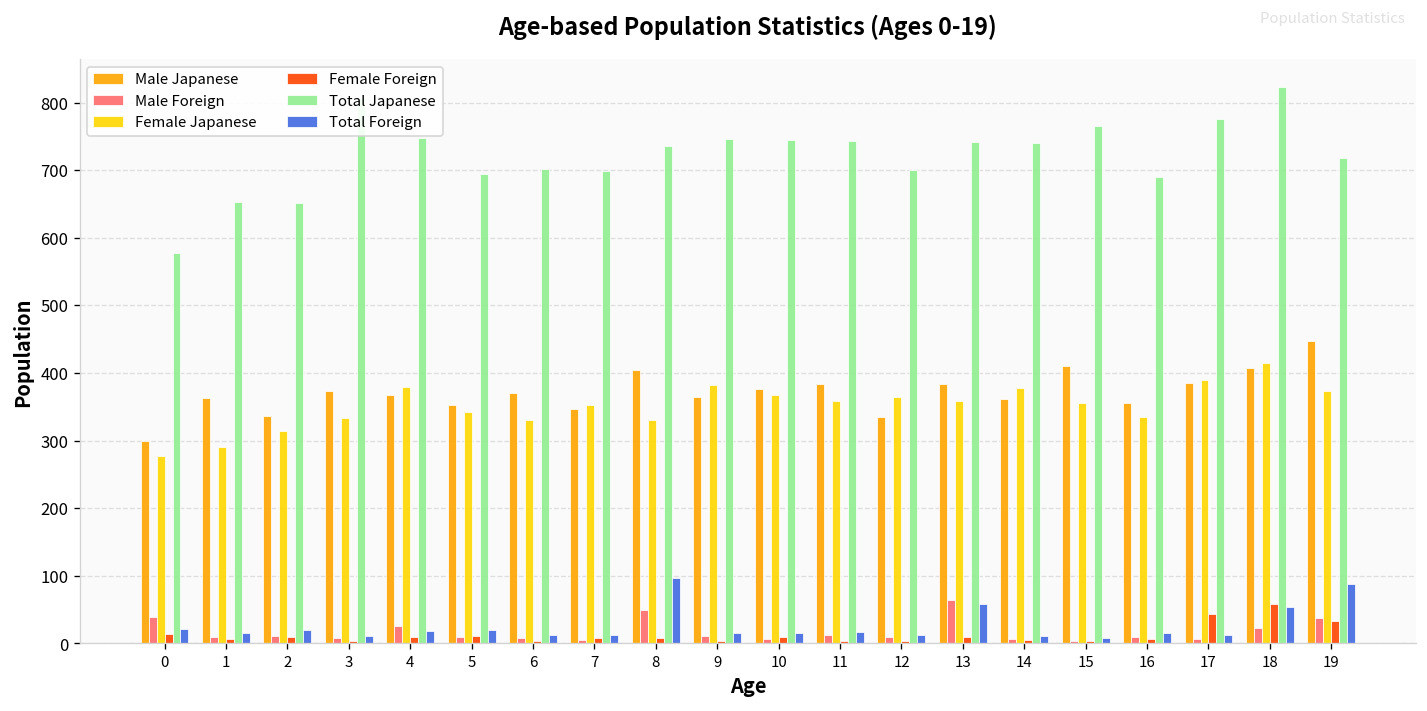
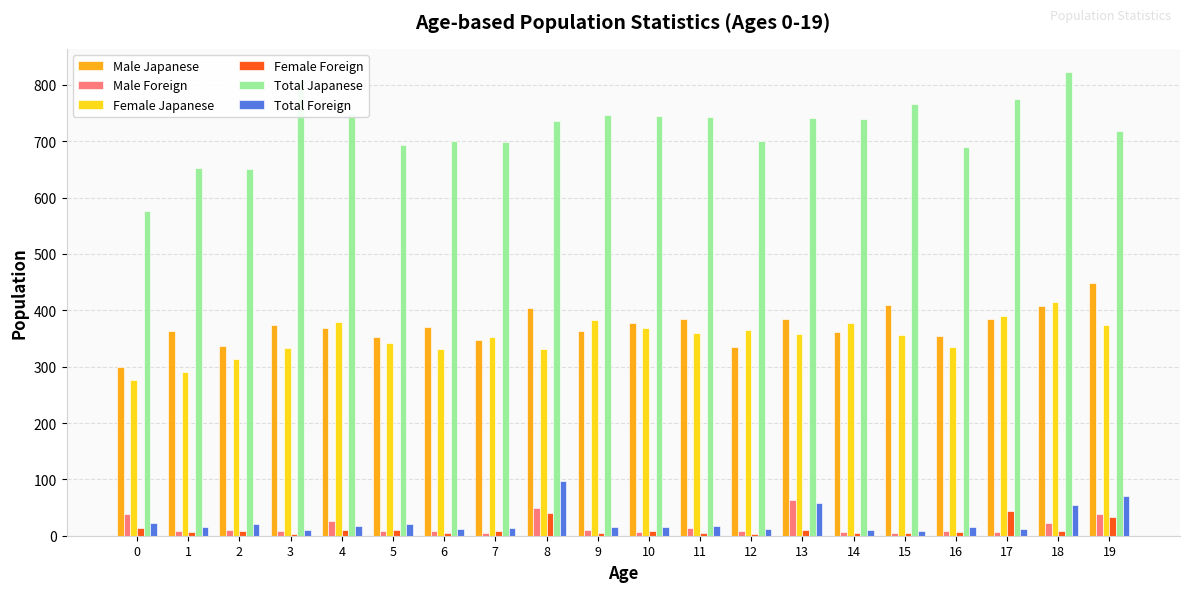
Female Foreign, 8: 10 -> 40
Female Foreign, 18: 60 -> 10
Total Foreign, 19: 90 -> 70
